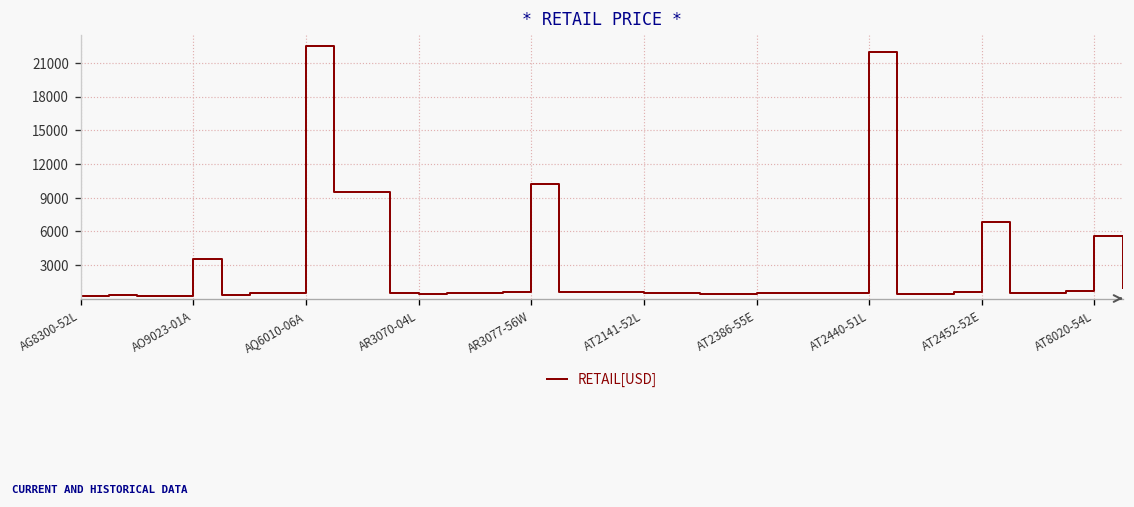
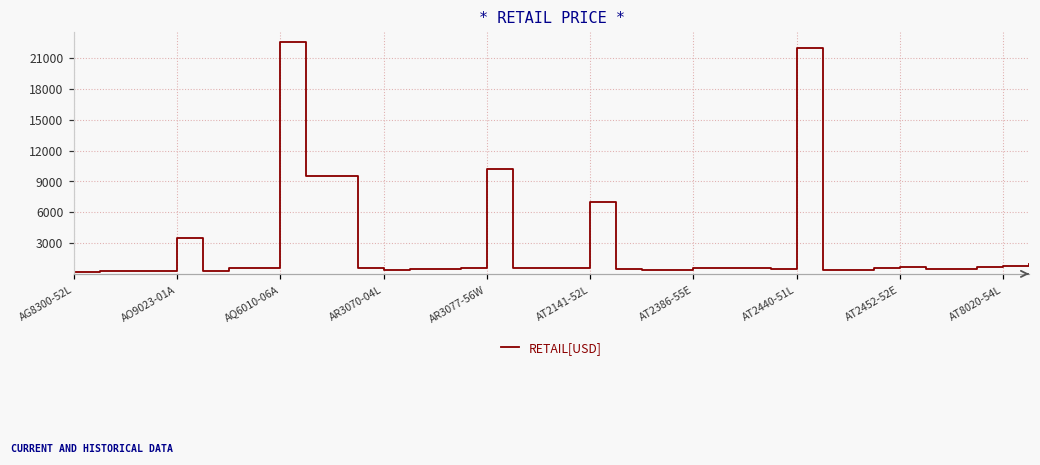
AT2141-52L: 0 -> 7000
AT2452-52E: 7000 -> 1000
AT8020-54L: 6000 -> 1000
